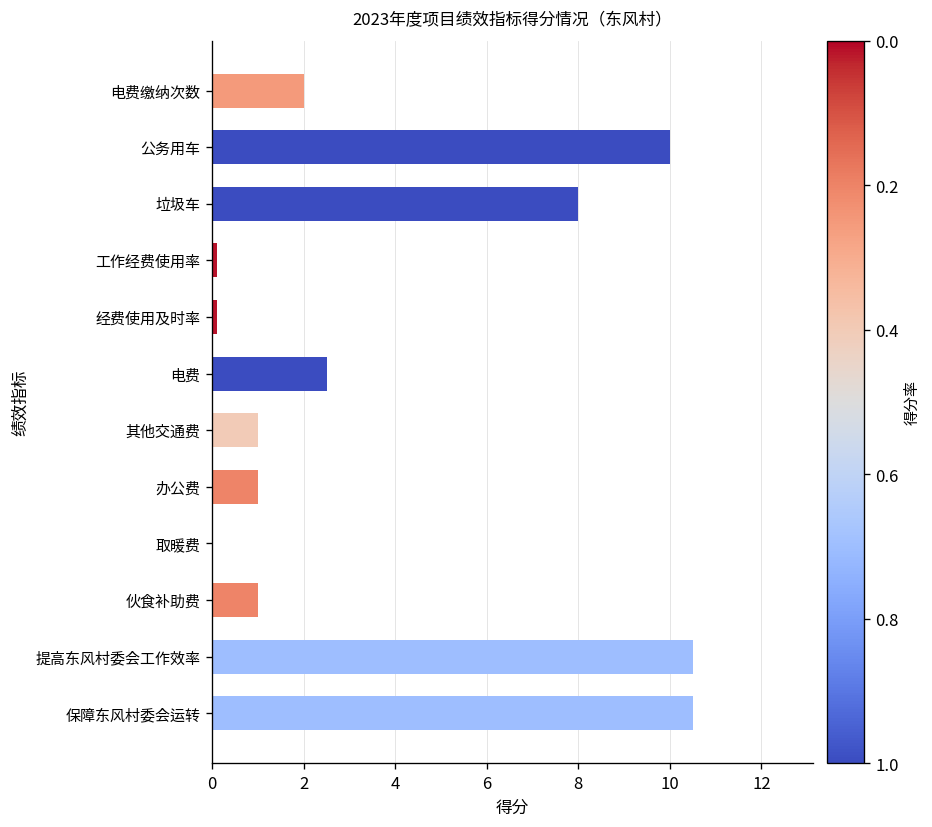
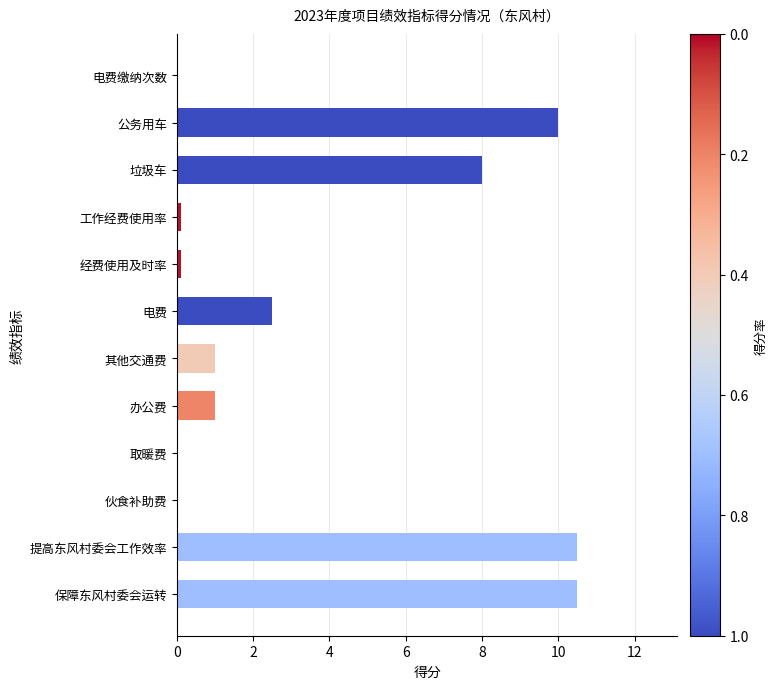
电费缴纳次数: 2 -> 0
伙食补助费: 1 -> 0
